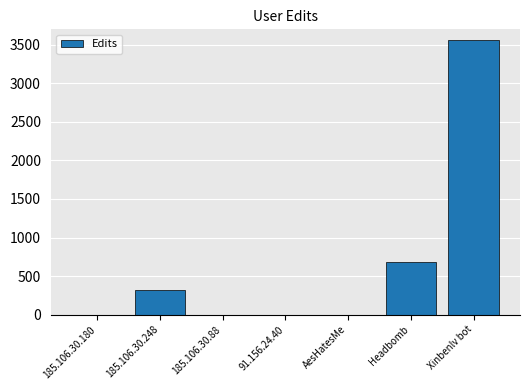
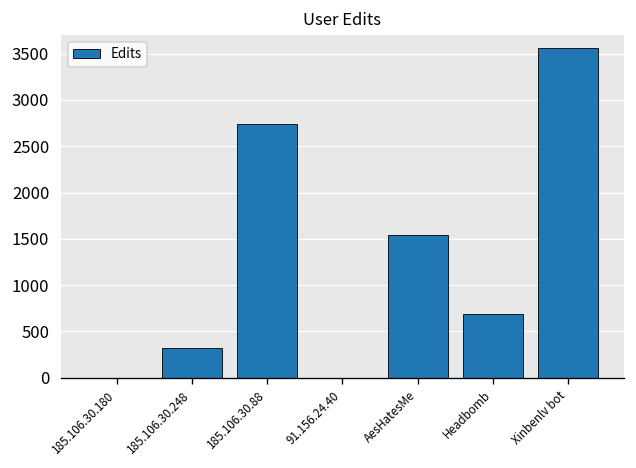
185.106.30.88: 0 -> 2700
AesHatesMe: 0 -> 1500
